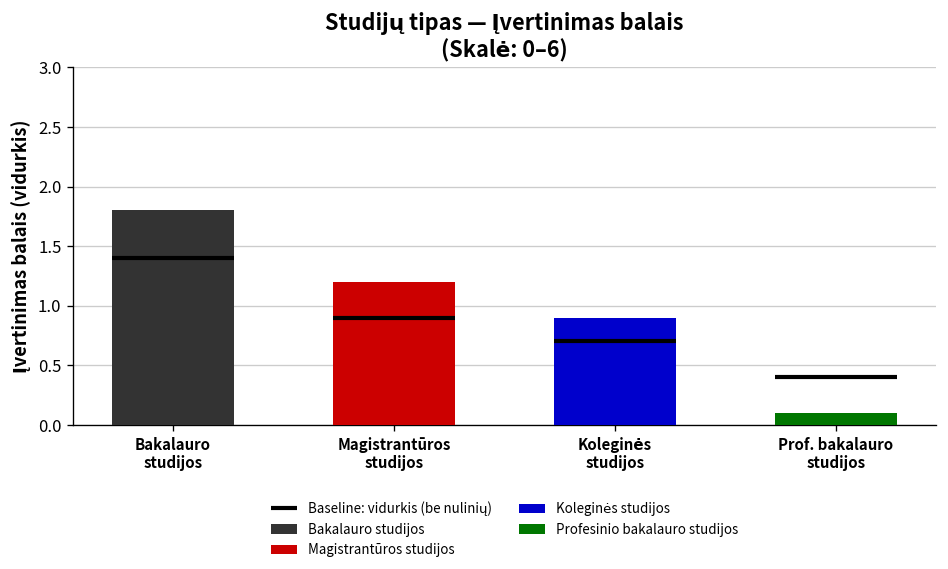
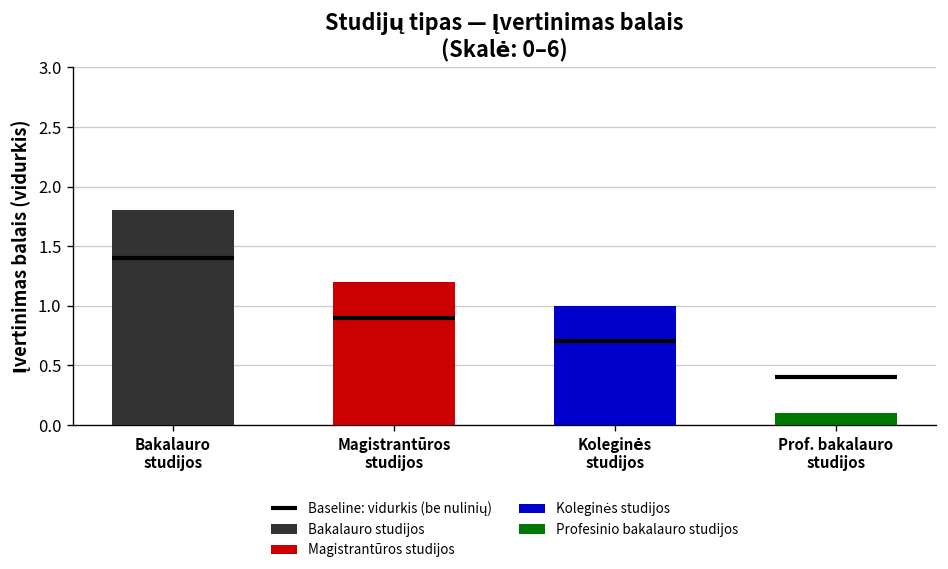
Koleginės studijos: 0.9 -> 1.0
